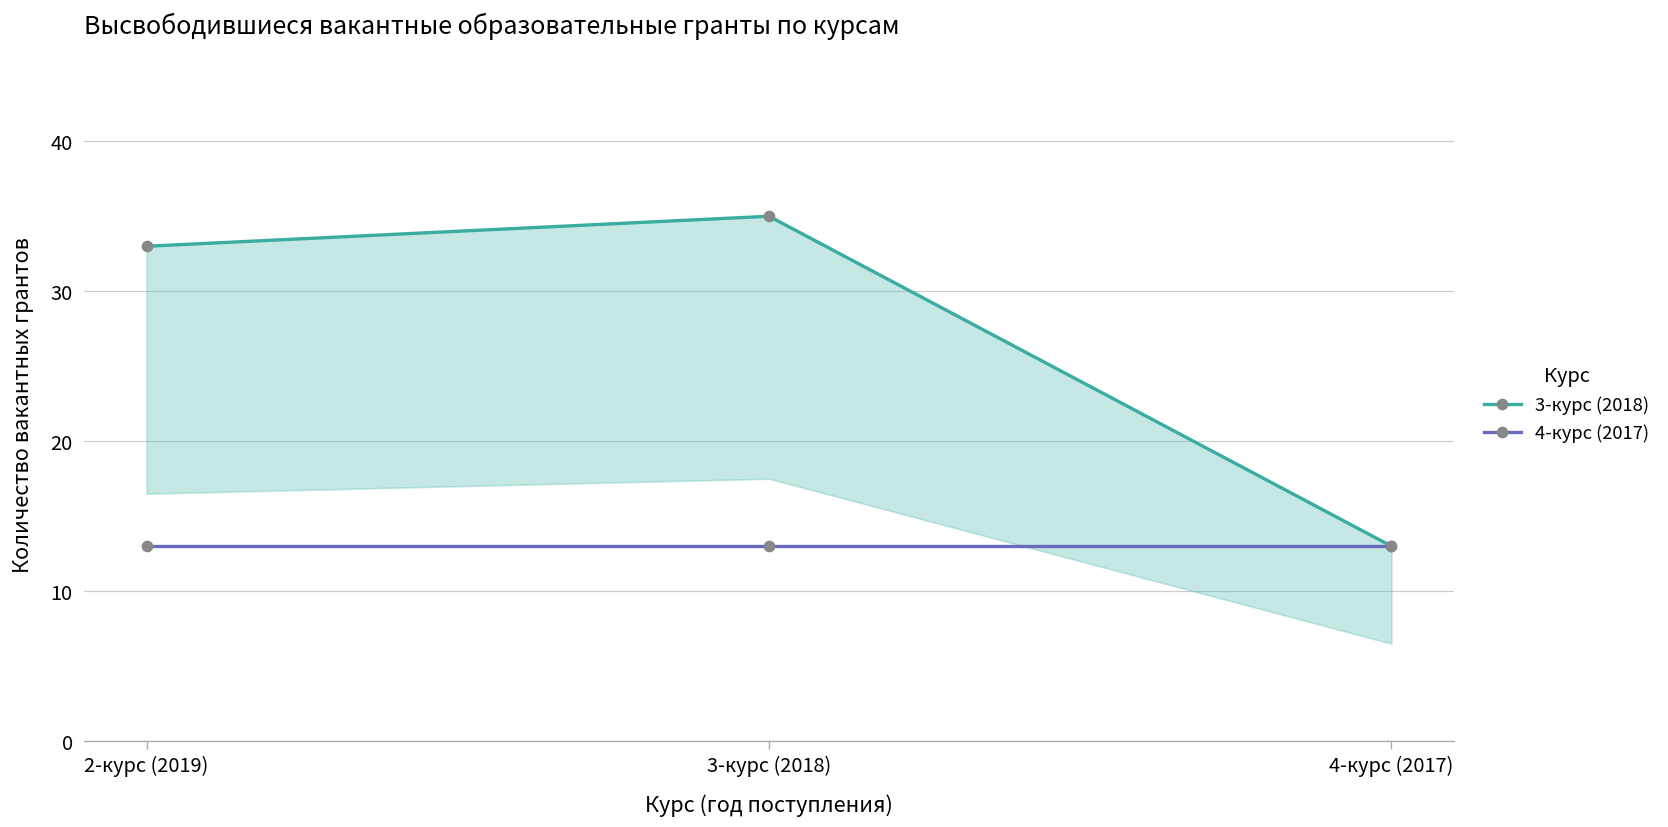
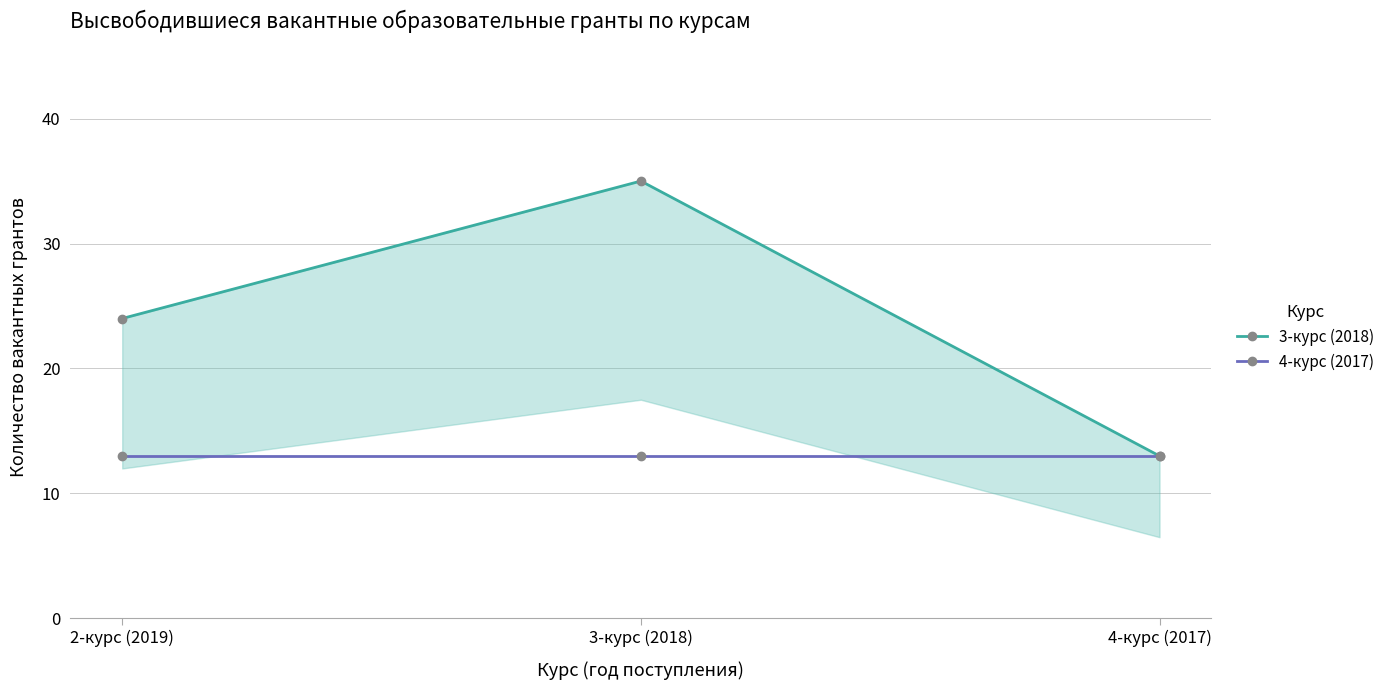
3-курс (2018), 2-курс (2019): 33 -> 24
